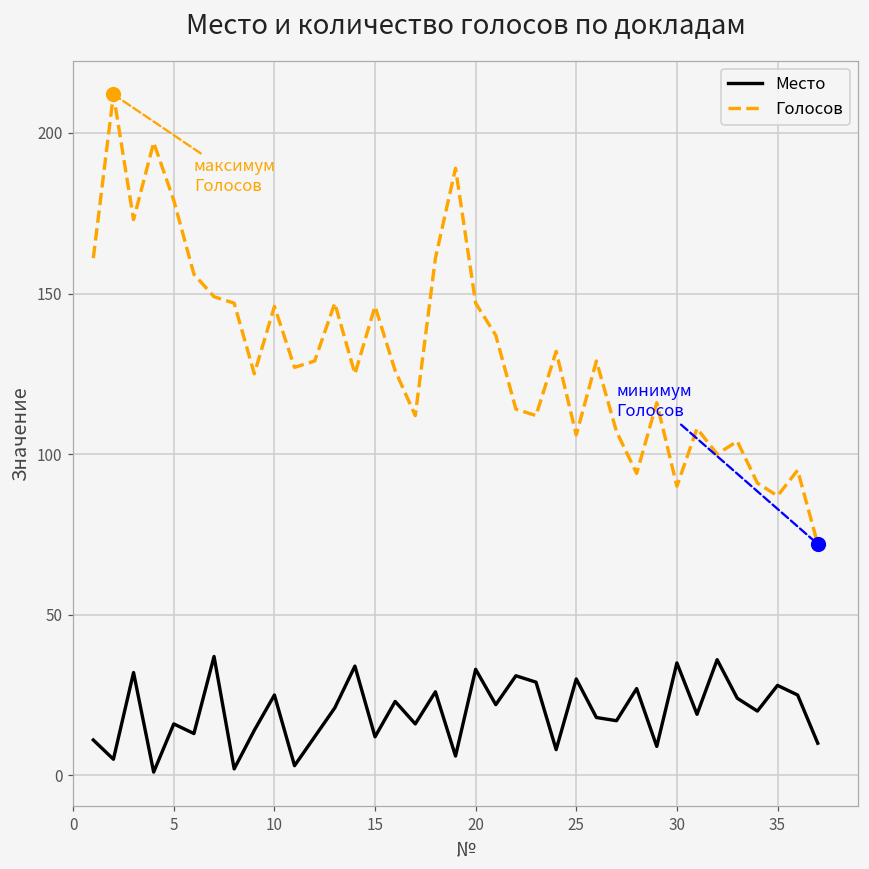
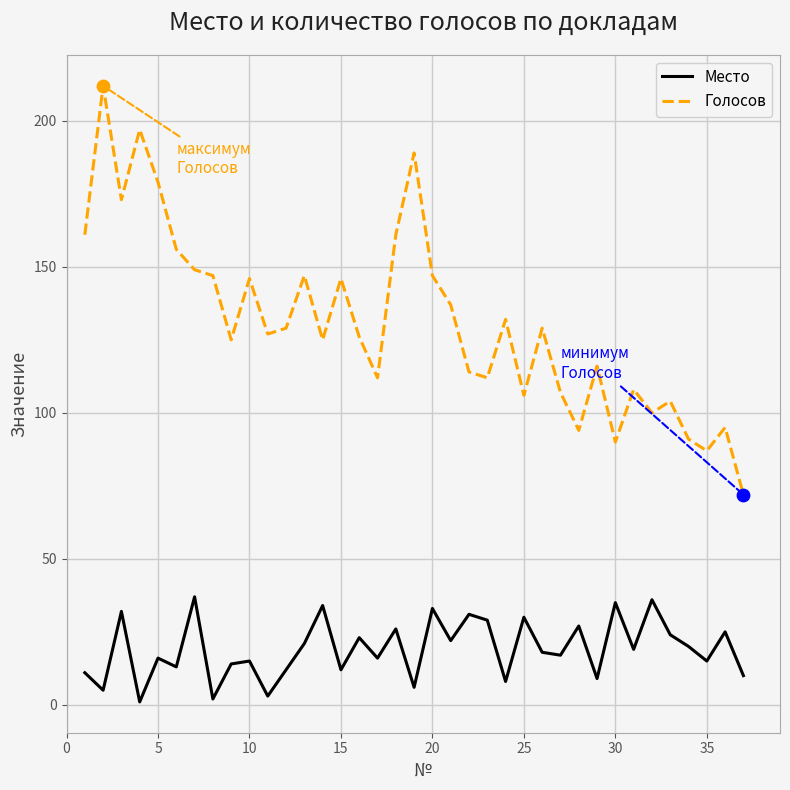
Место, 10: 25 -> 15
Место, 35: 28 -> 15
